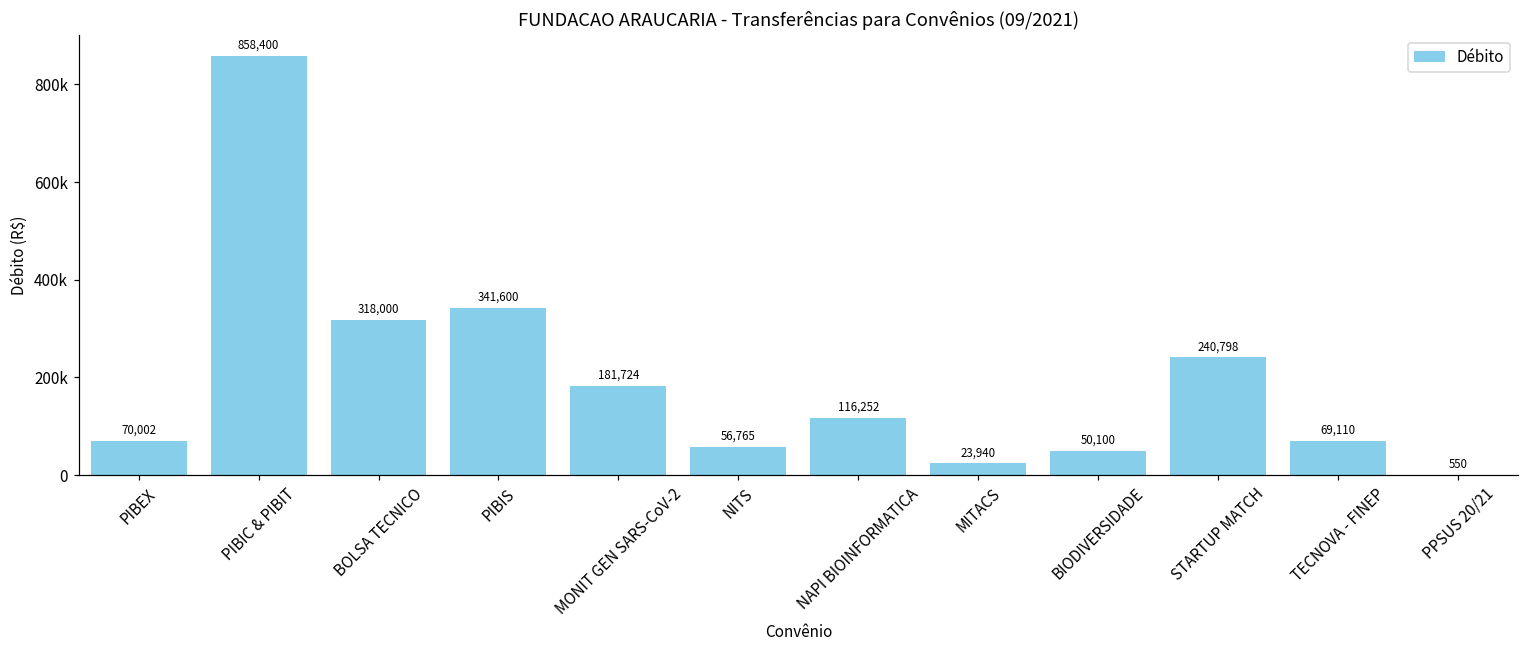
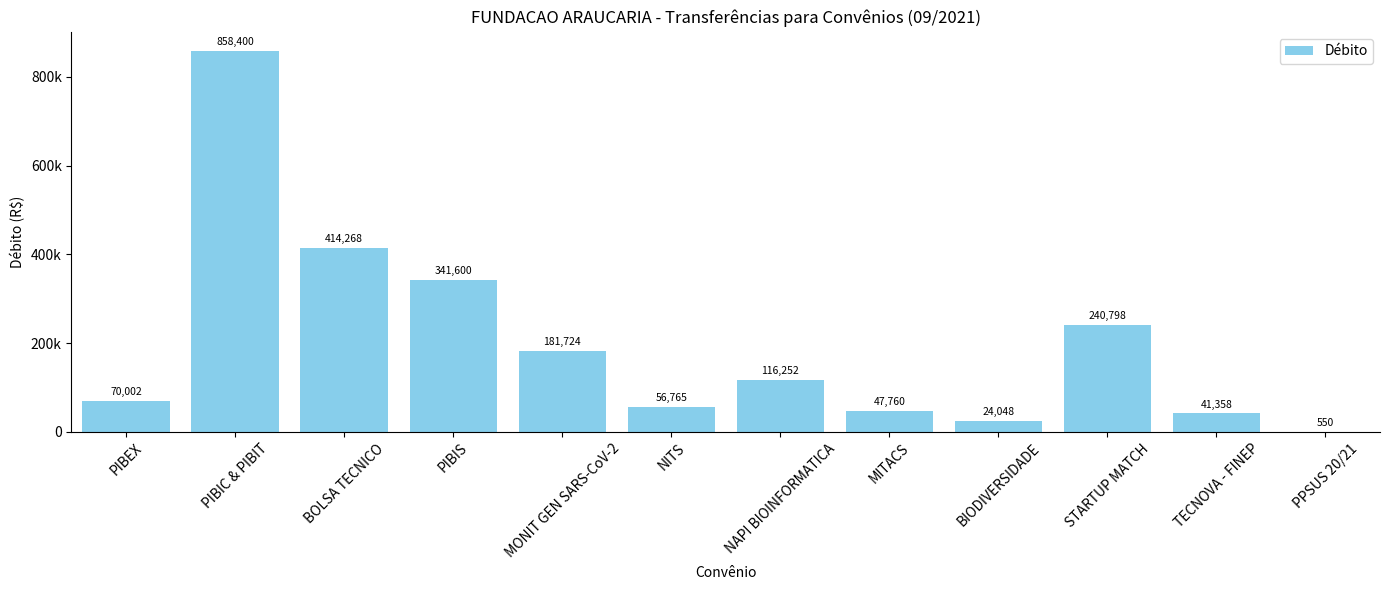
BOLSA TECNICO: 318,000 -> 414,268
MITACS: 23,940 -> 47,760
BIODIVERSIDADE: 50,100 -> 24,048
TECNOVA - FINEP: 69,110 -> 41,358
